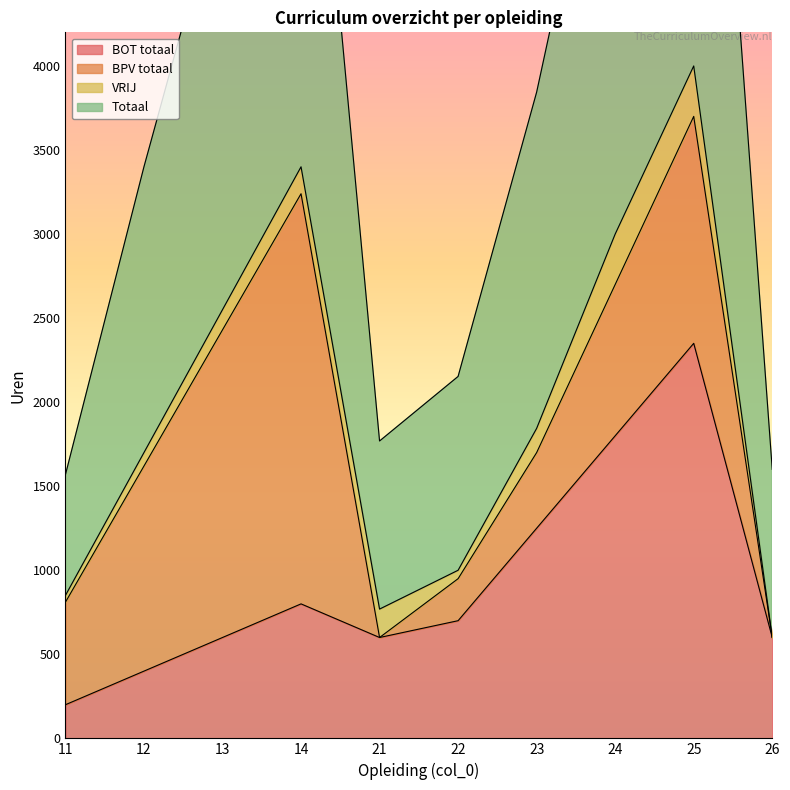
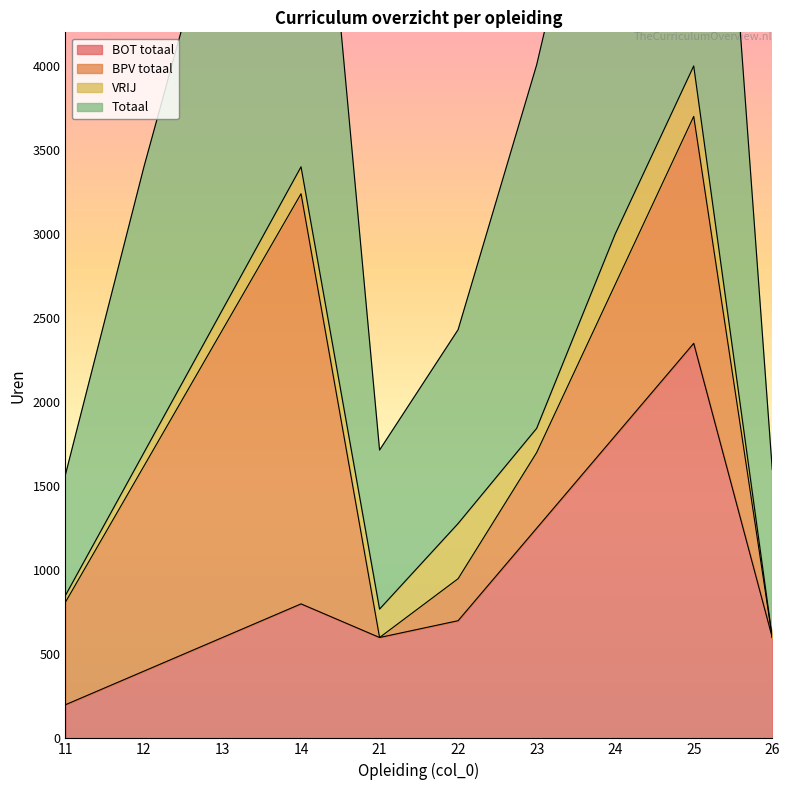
Totaal, 21: 1000 -> 950
VRIJ, 22: 50 -> 330
Totaal, 23: 2000 -> 2160
